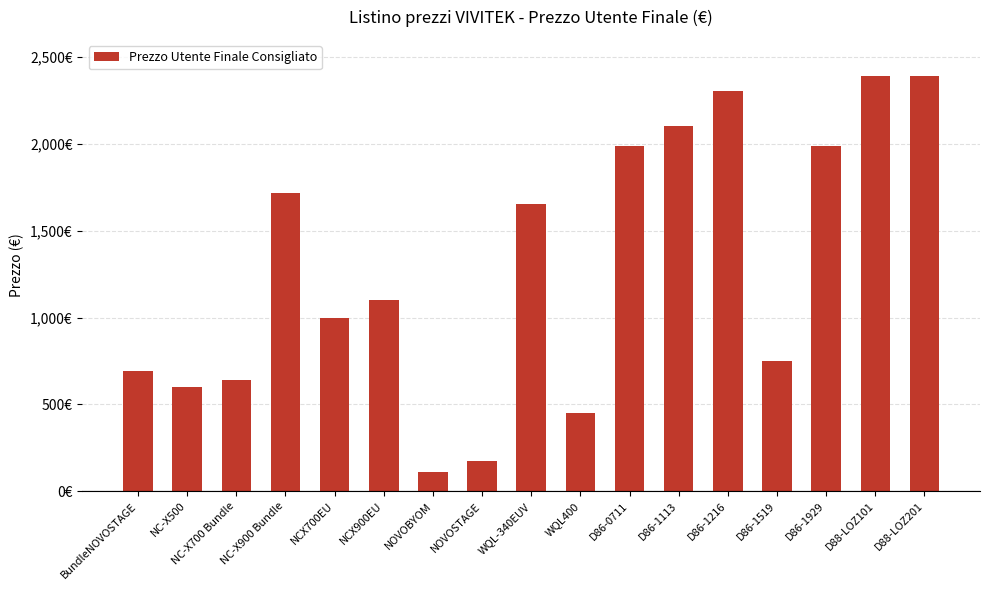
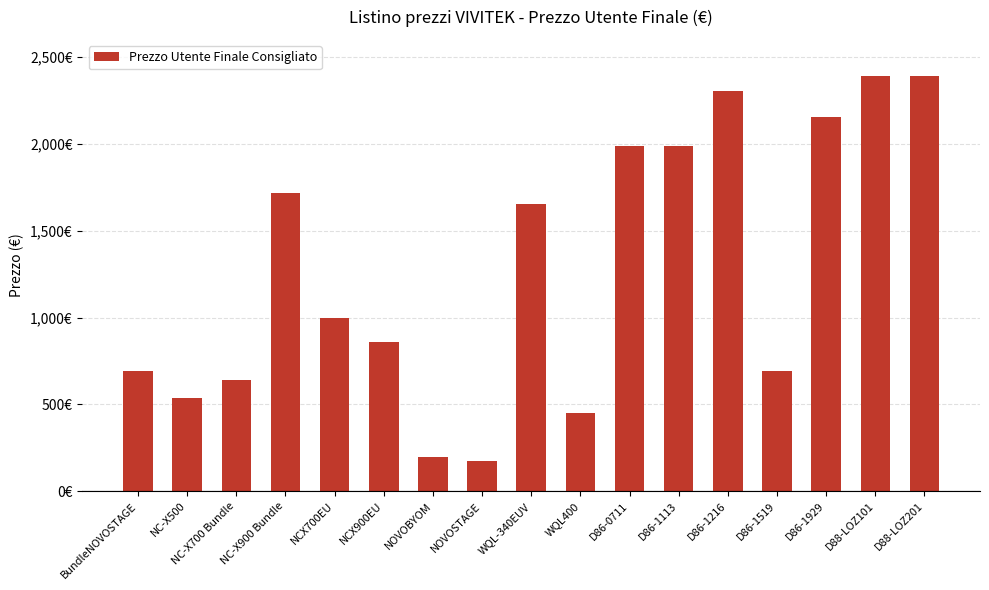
NC-X500: 600€ -> 540€
NCX900EU: 1,100€ -> 860€
NOVOBYOM: 110€ -> 200€
D86-1113: 2,100€ -> 1,990€
D86-1519: 750€ -> 690€
D86-1929: 1,990€ -> 2,160€
